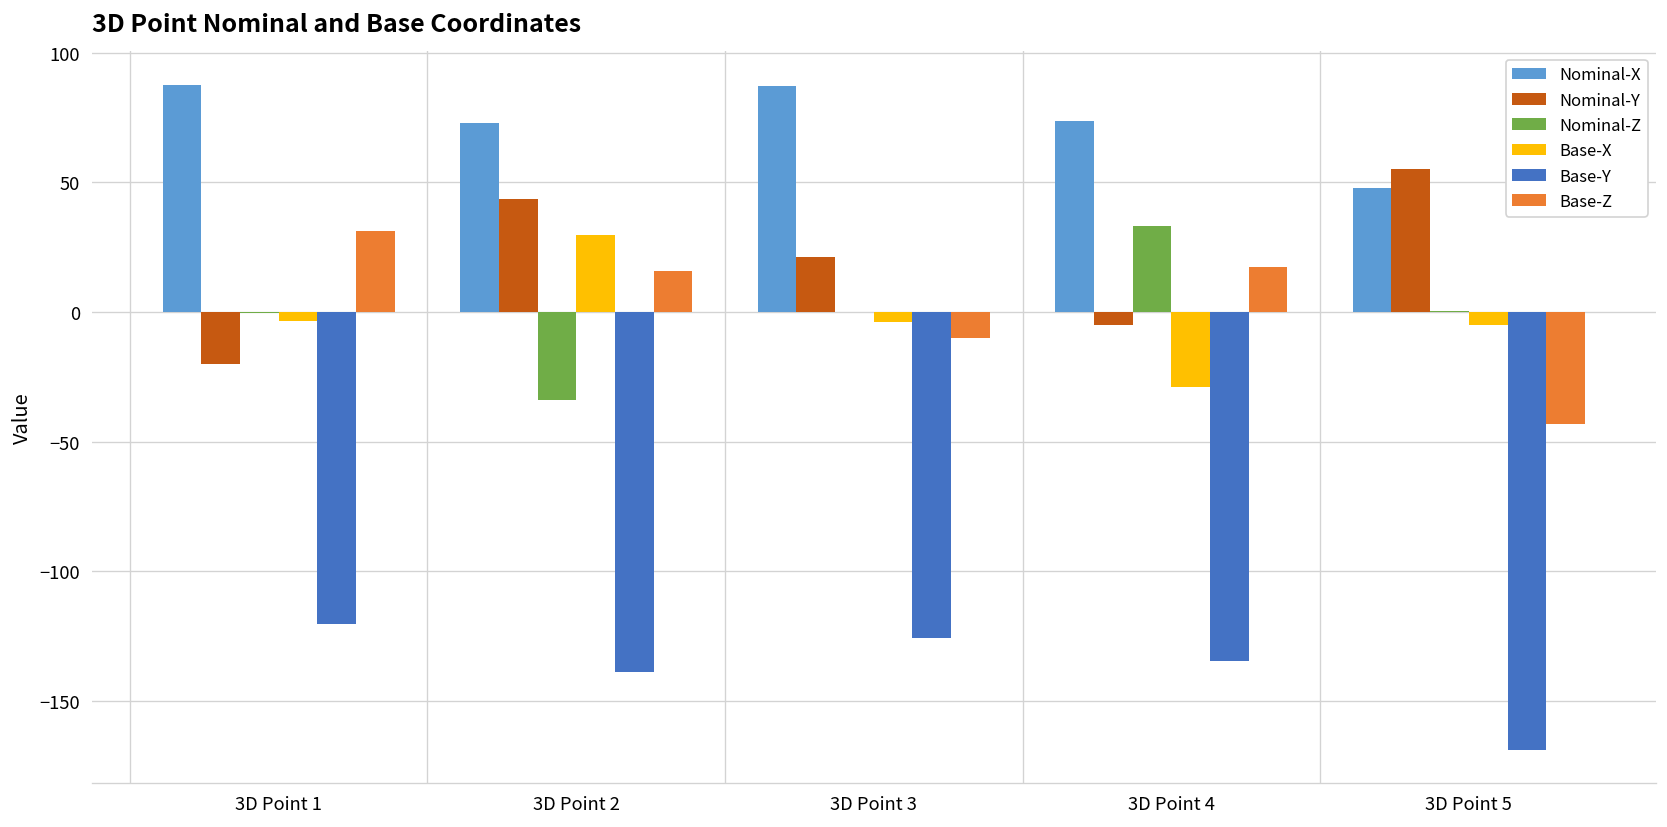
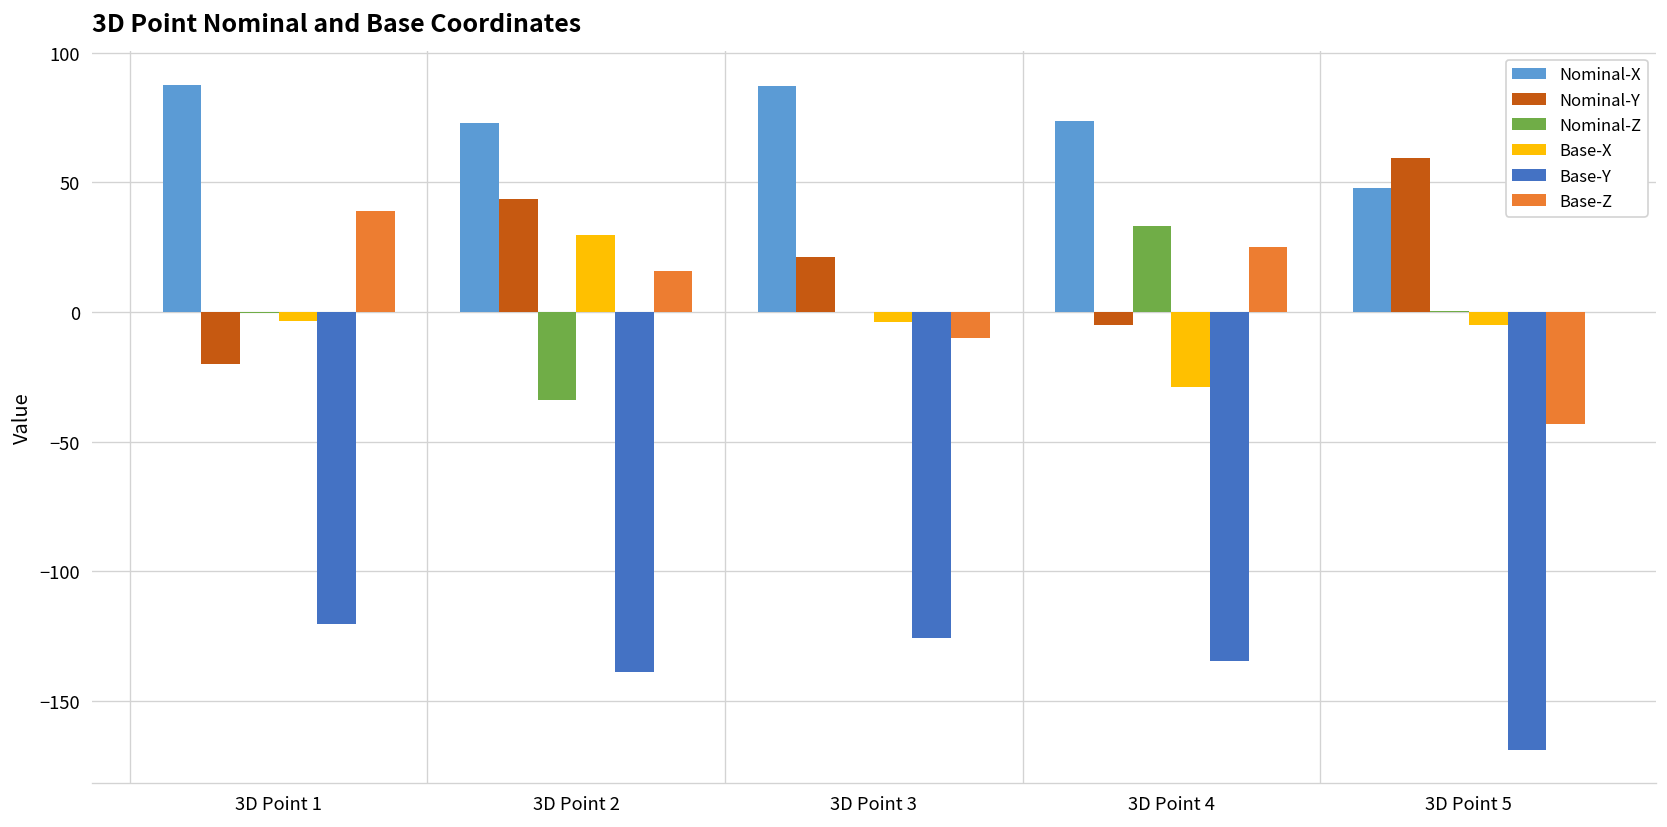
Base-Z, 3D Point 1: 31 -> 39
Base-Z, 3D Point 4: 17 -> 25
Nominal-Y, 3D Point 5: 55 -> 59
